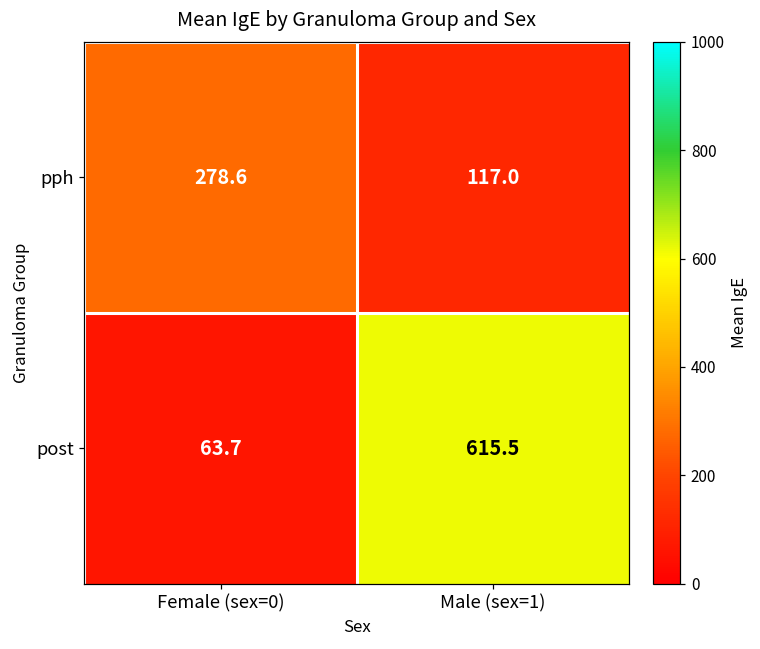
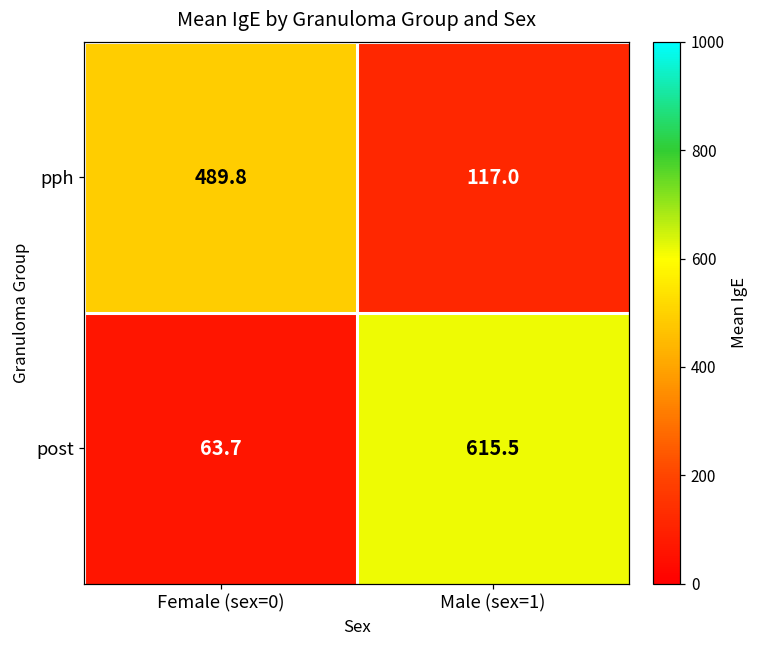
pph, Female (sex=0): 278.6 -> 489.8
